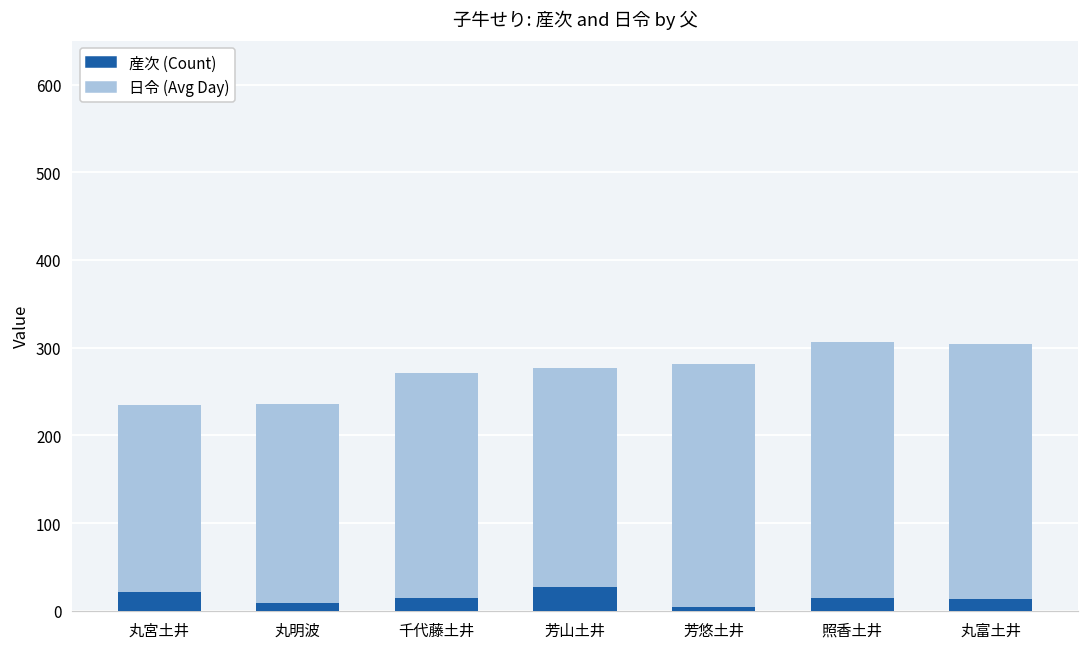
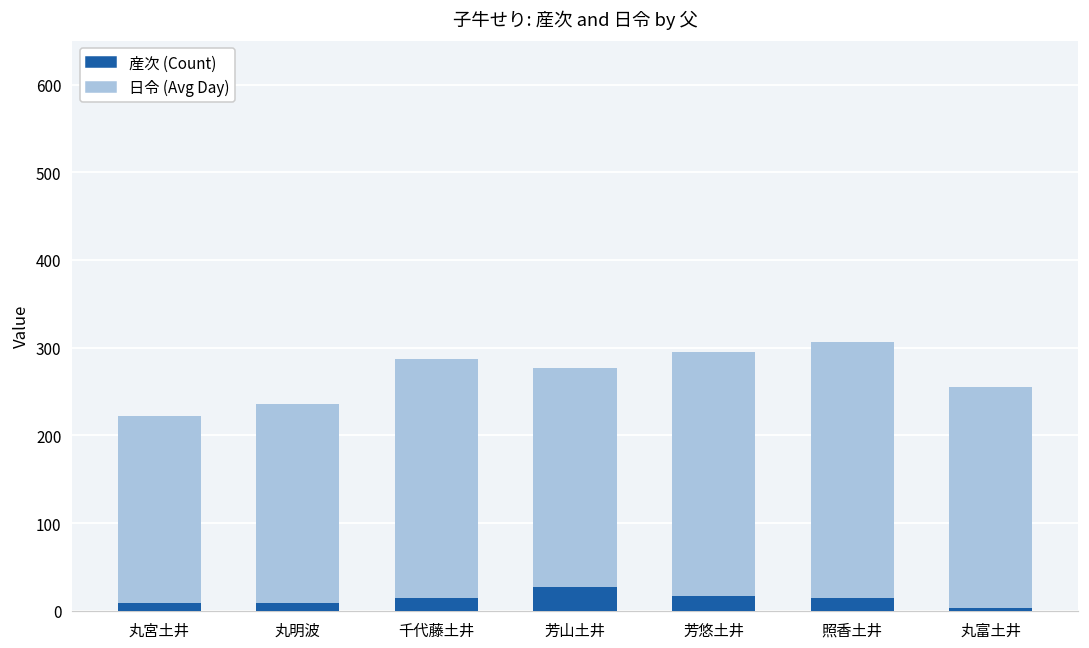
産次 (Count), 丸宮土井: 20 -> 10
日令 (Avg Day), 千代藤土井: 260 -> 270
産次 (Count), 芳悠土井: 0 -> 20
産次 (Count), 丸富土井: 10 -> 0
日令 (Avg Day), 丸富土井: 290 -> 250
